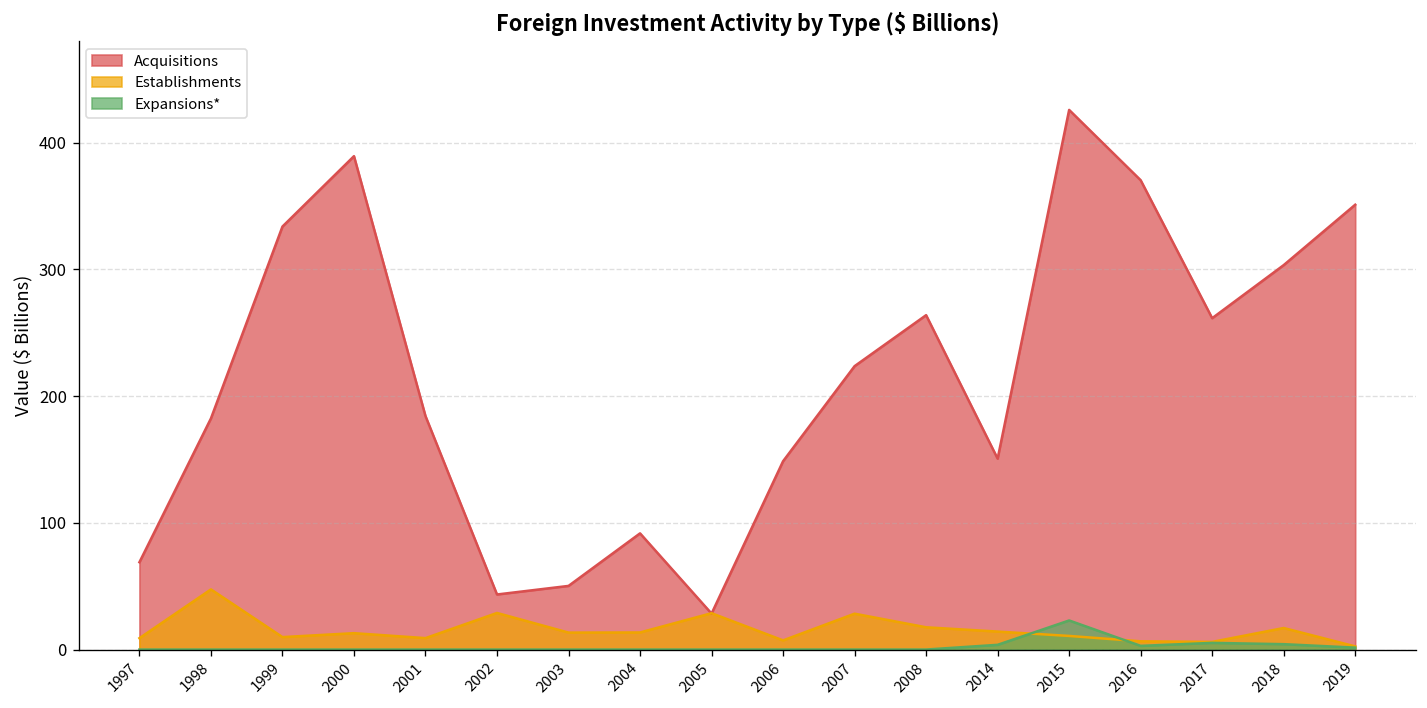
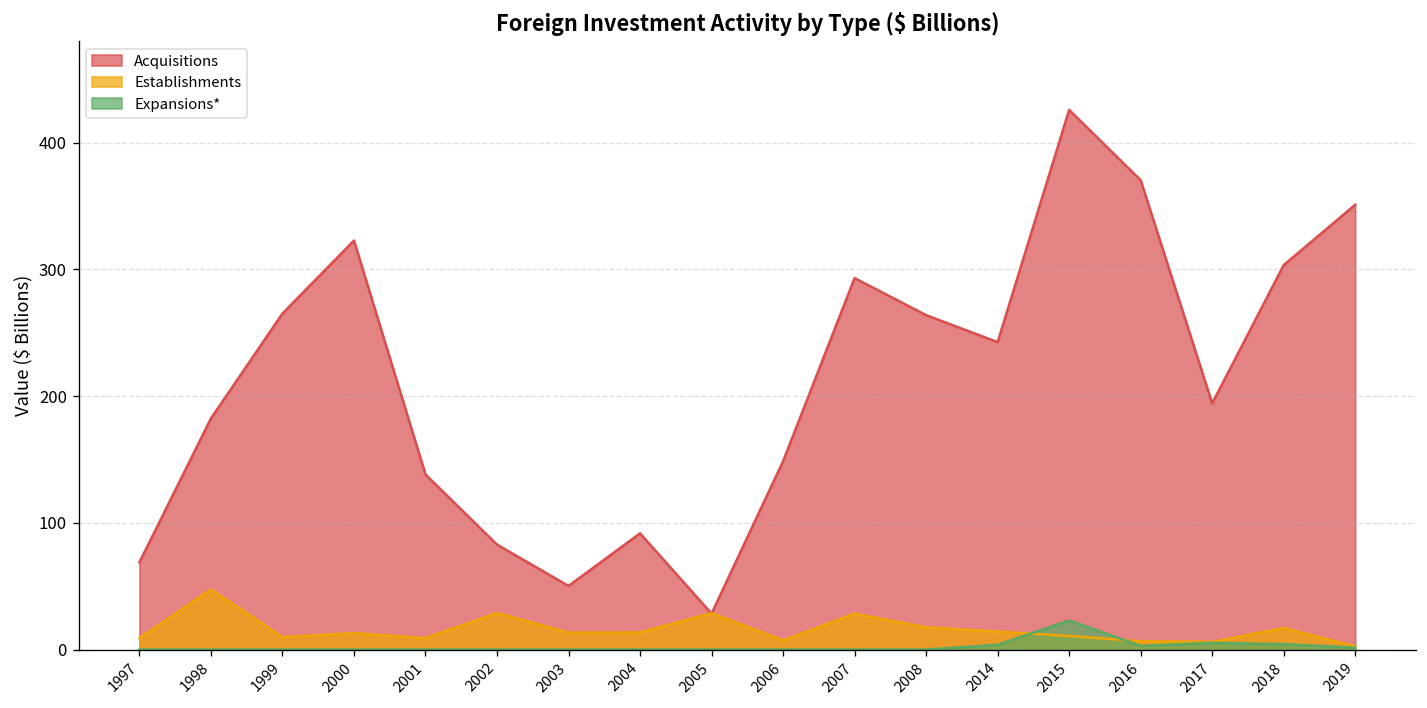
Acquisitions, 1999: 334 -> 265
Acquisitions, 2000: 389 -> 323
Acquisitions, 2001: 184 -> 138
Acquisitions, 2002: 43 -> 83
Acquisitions, 2007: 224 -> 293
Acquisitions, 2014: 151 -> 243
Acquisitions, 2017: 261 -> 194
